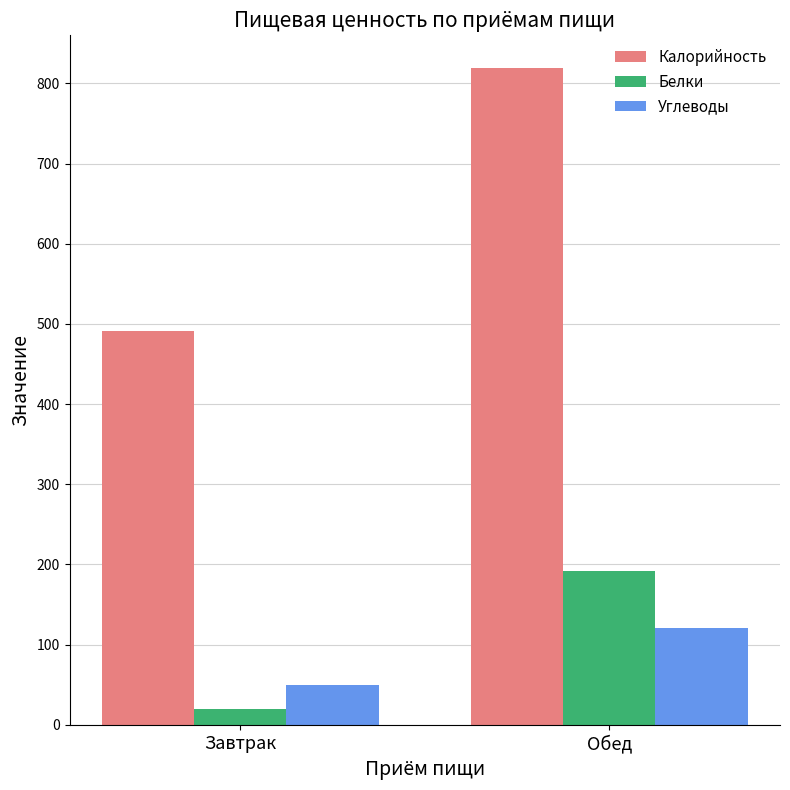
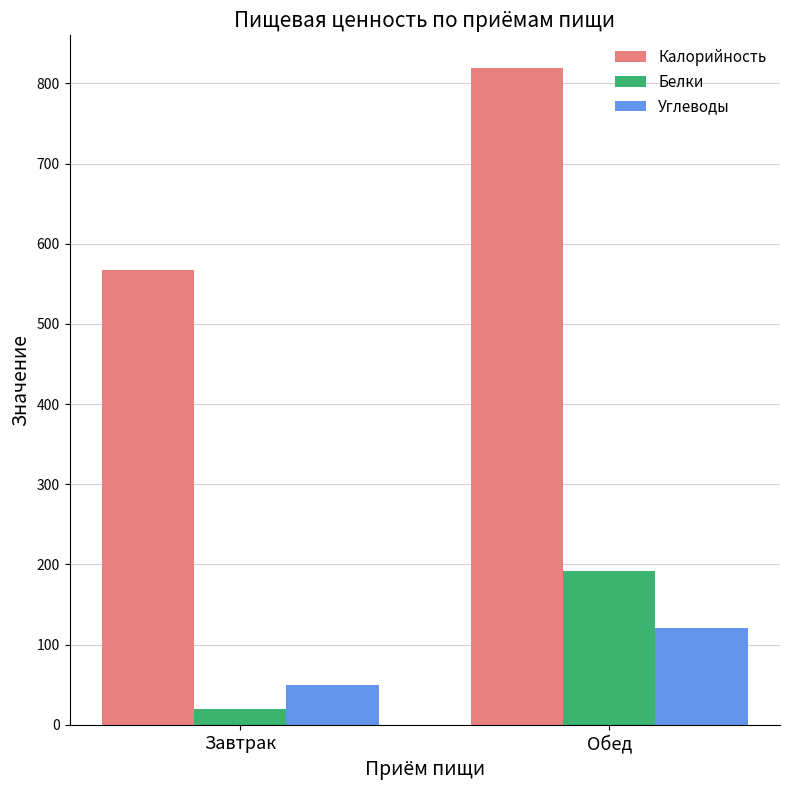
Калорийность, Завтрак: 490 -> 570
